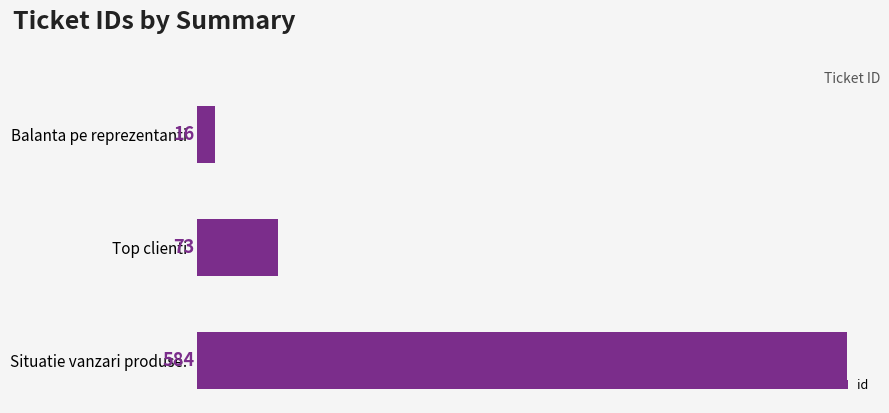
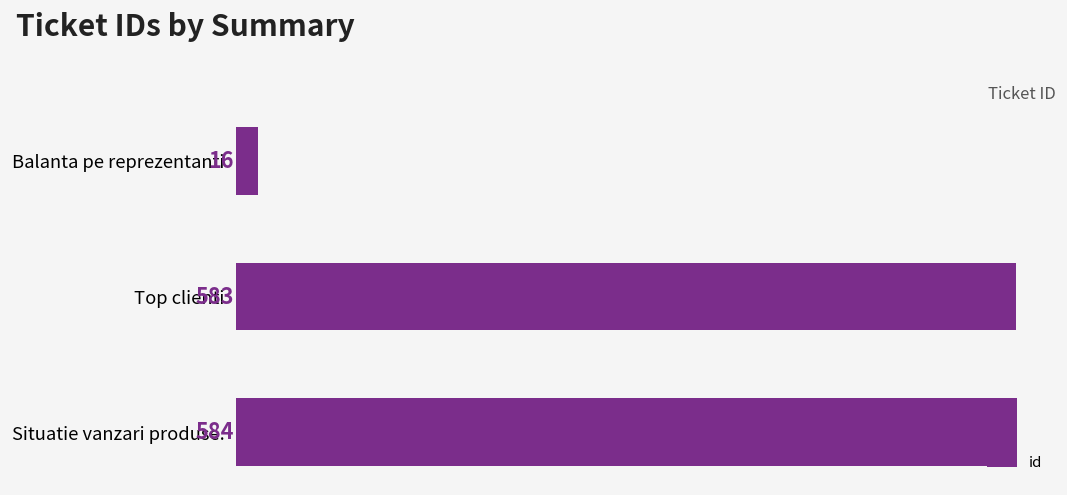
Top clienti: 73 -> 583
